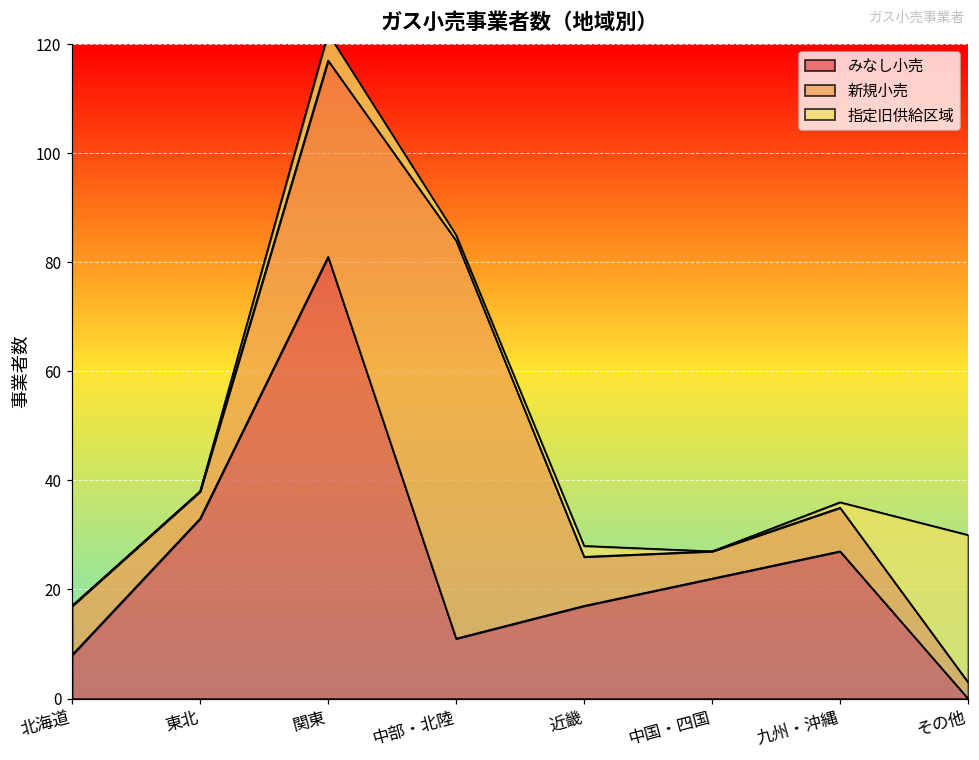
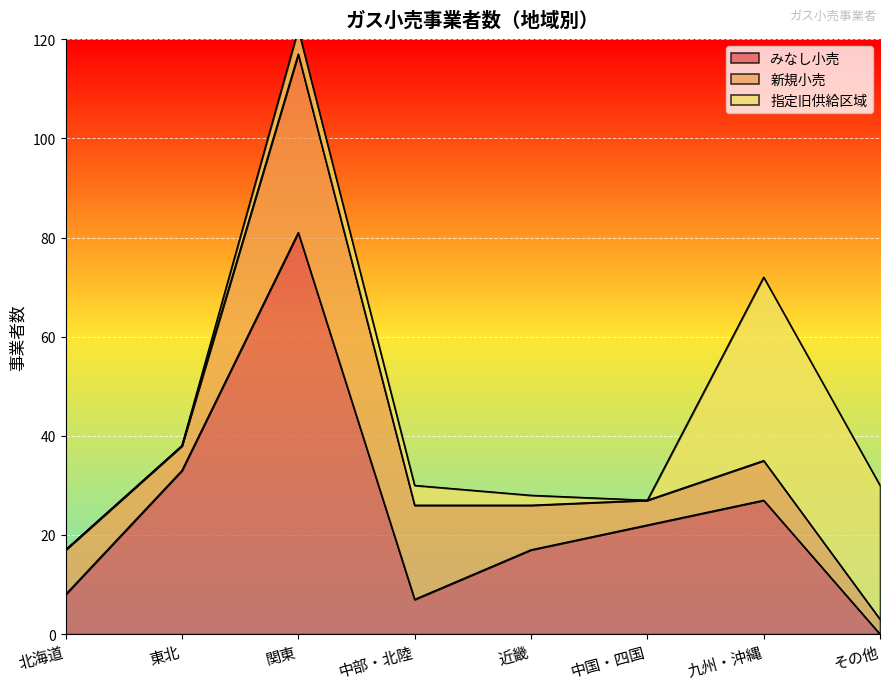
みなし小売, 中部・北陸: 11 -> 7
新規小売, 中部・北陸: 73 -> 19
指定旧供給区域, 中部・北陸: 1 -> 4
指定旧供給区域, 九州・沖縄: 1 -> 37
